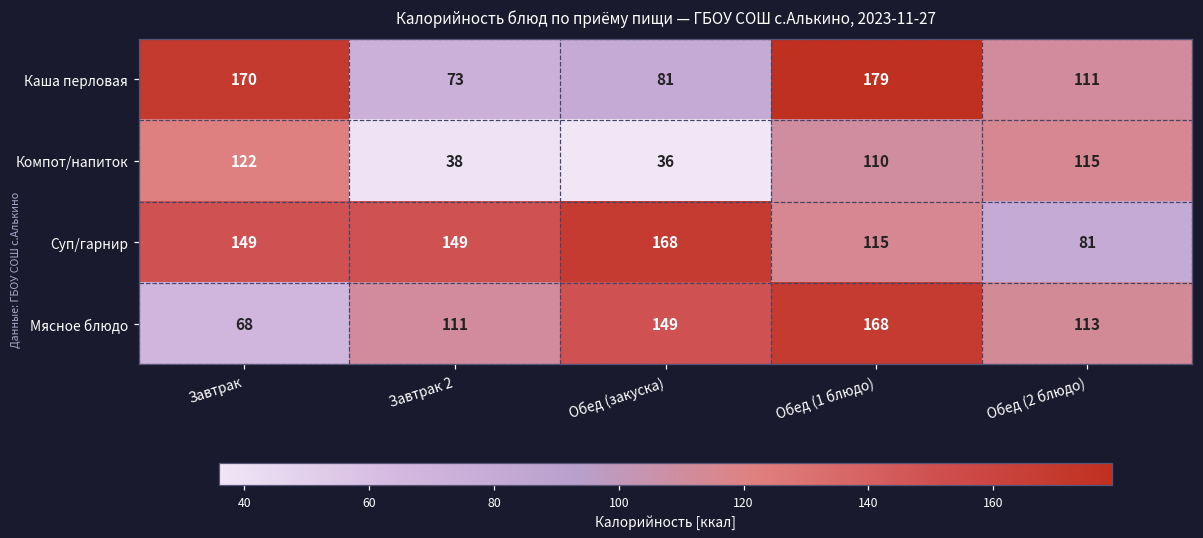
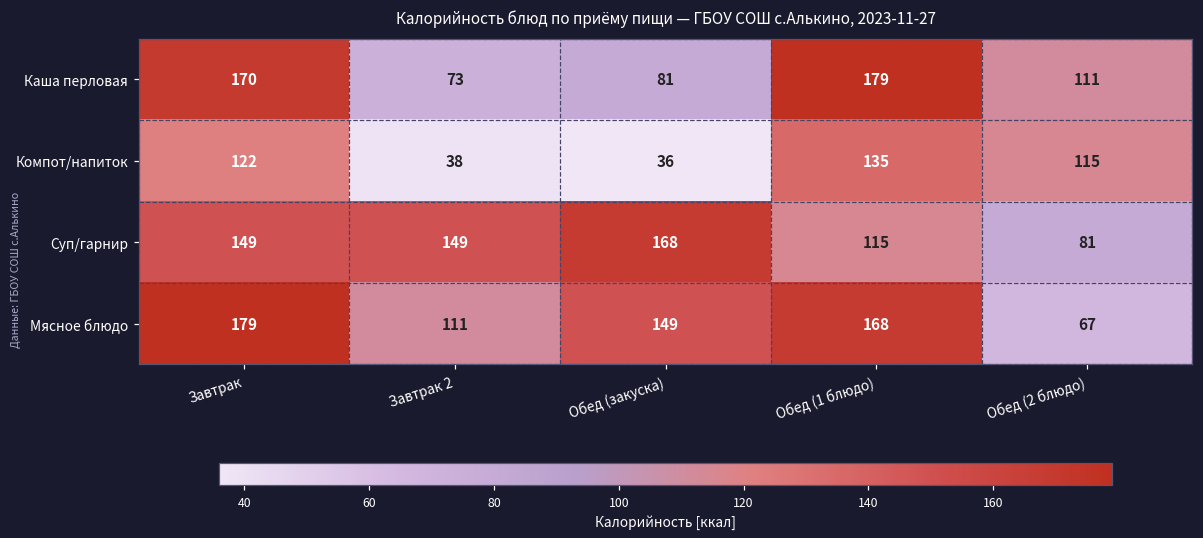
Компот/напиток, Обед (1 блюдо): 110 -> 135
Мясное блюдо, Завтрак: 68 -> 179
Мясное блюдо, Обед (2 блюдо): 113 -> 67
